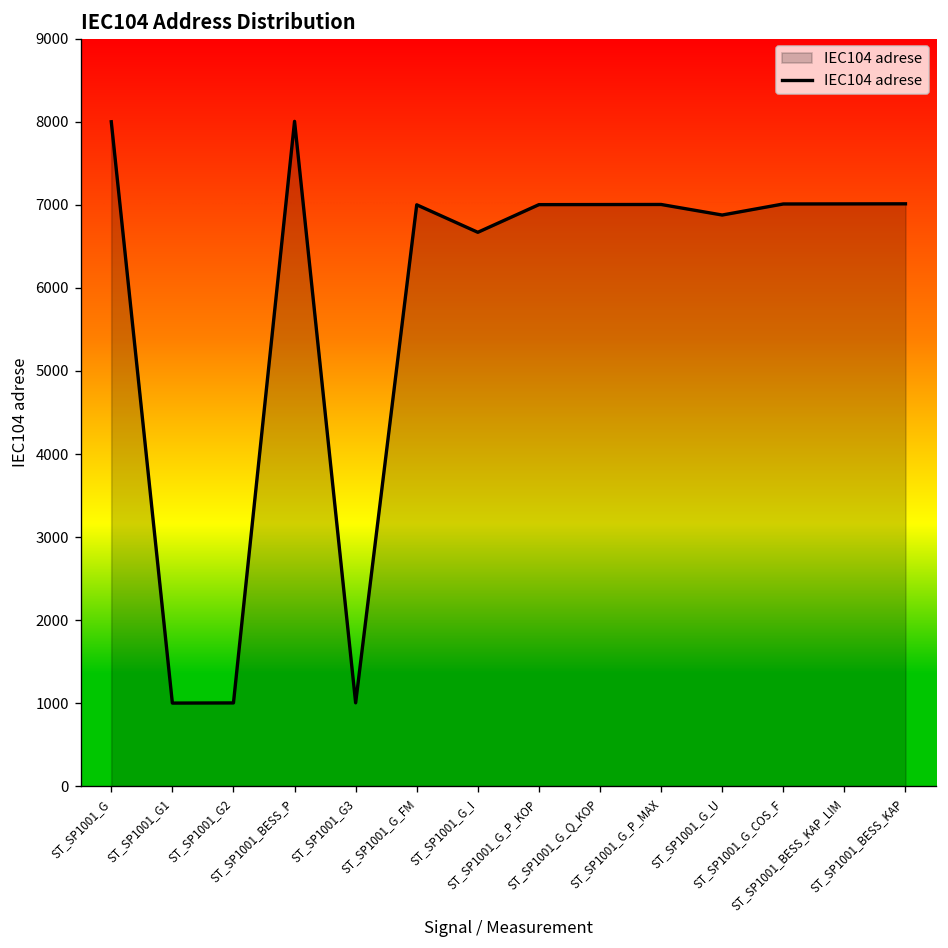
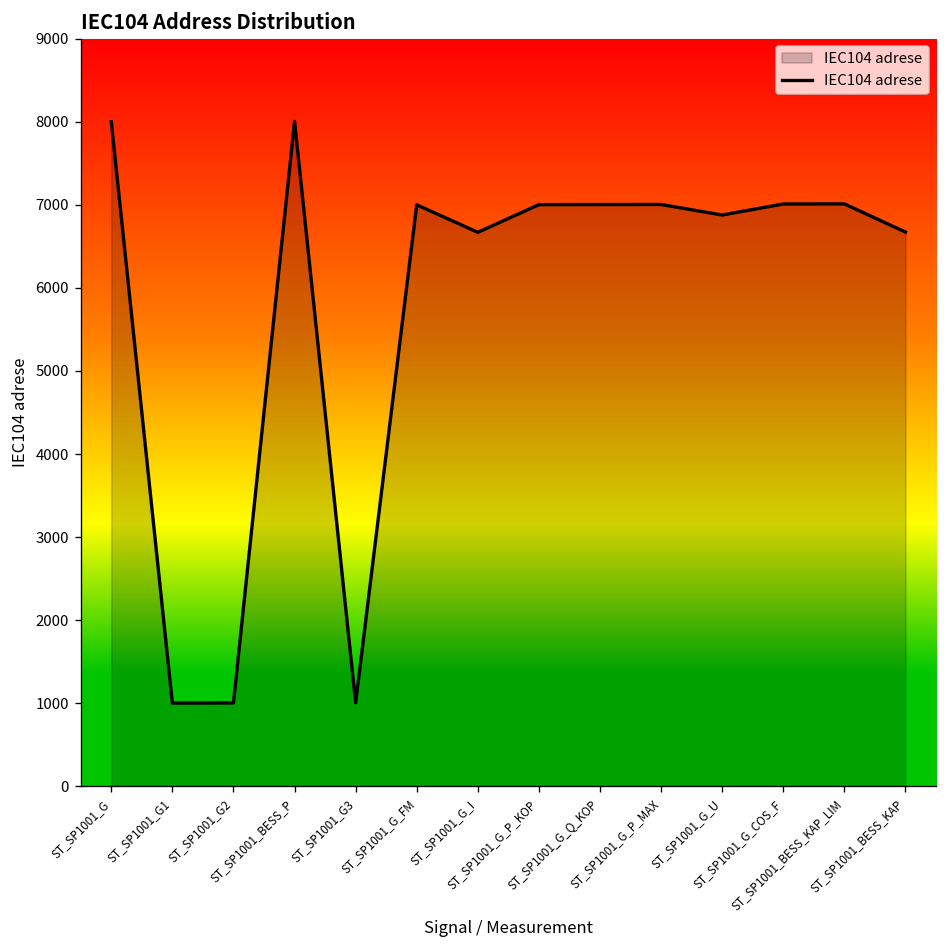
ST_SP1001_BESS_KAP: 7000 -> 6700
